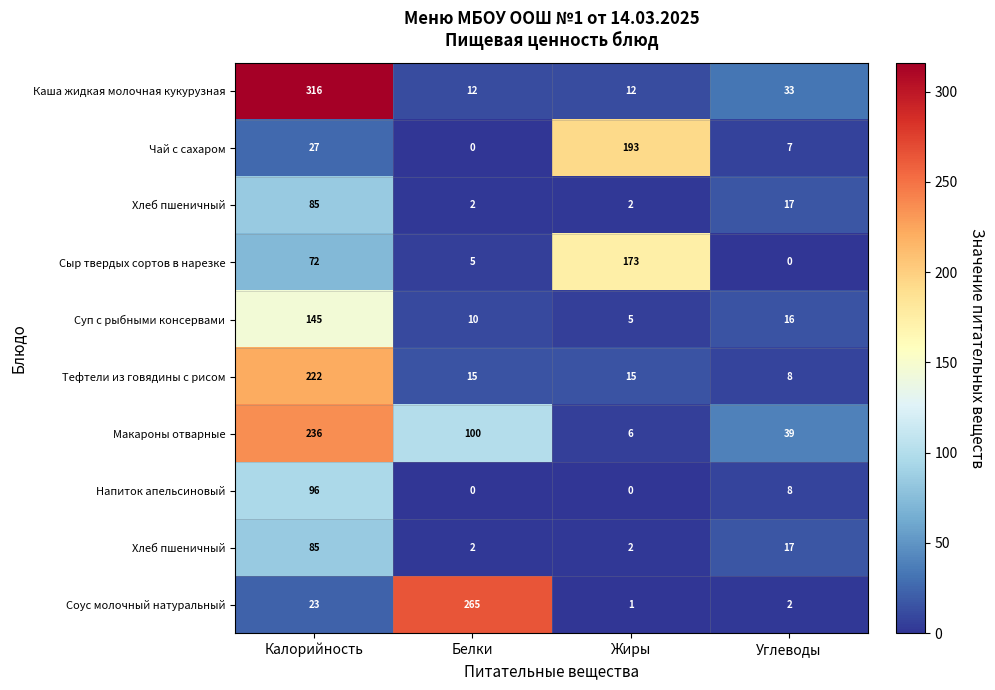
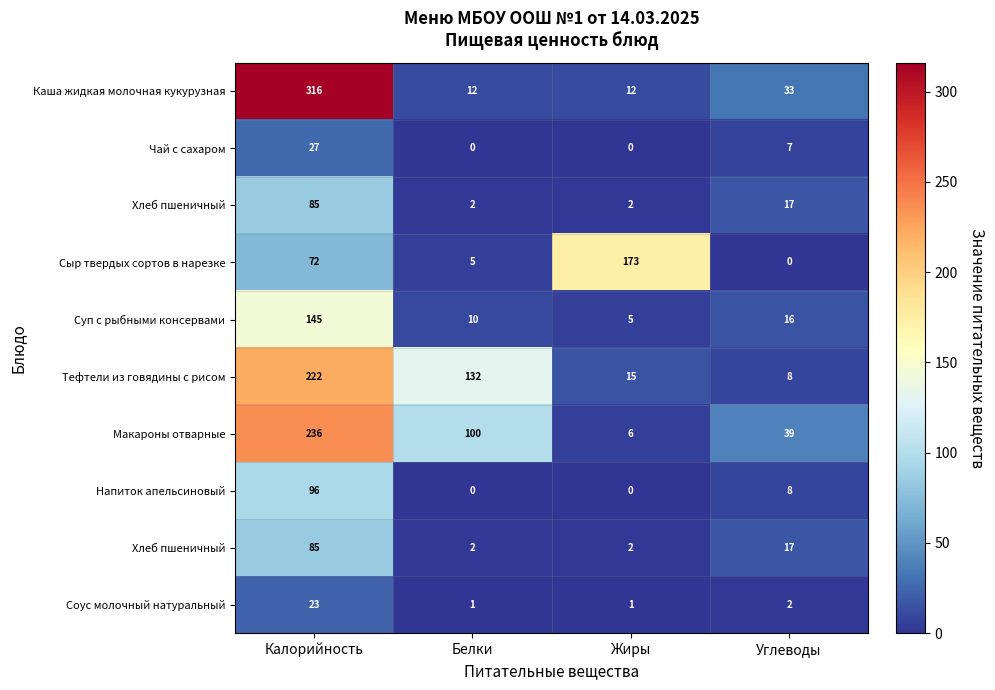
Чай с сахаром, Жиры: 193 -> 0
Тефтели из говядины с рисом, Белки: 15 -> 132
Соус молочный натуральный, Белки: 265 -> 1
